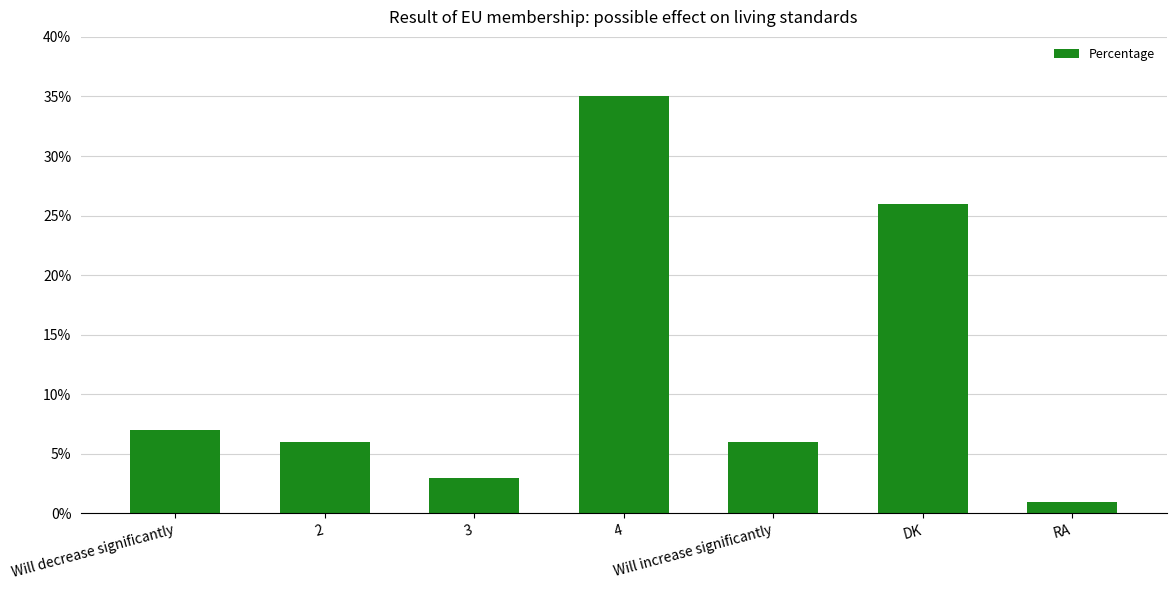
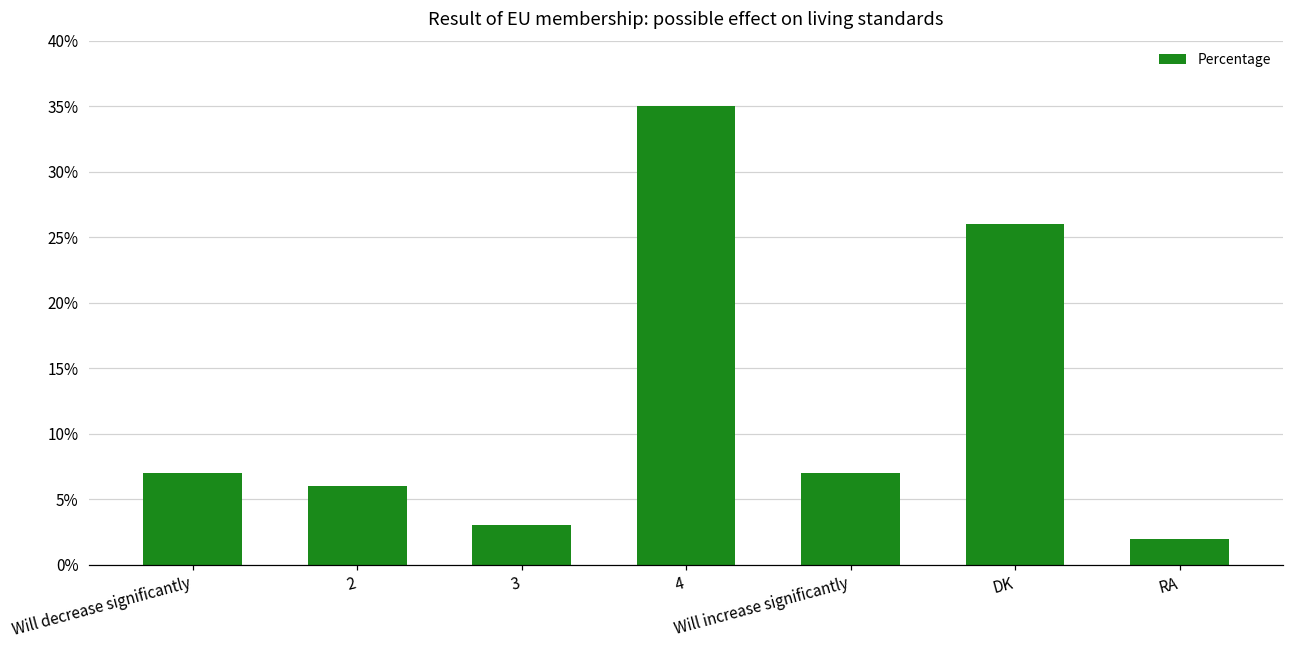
Will increase significantly: 6% -> 7%
RA: 1% -> 2%
